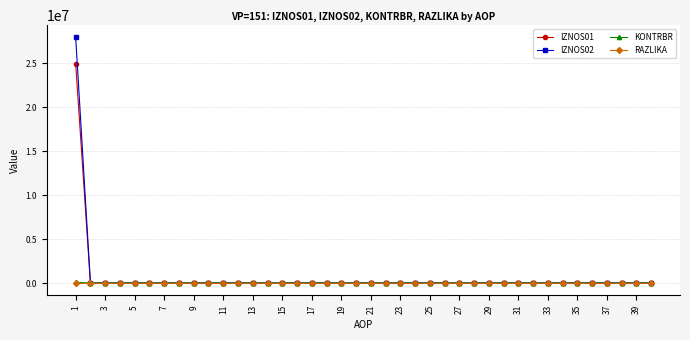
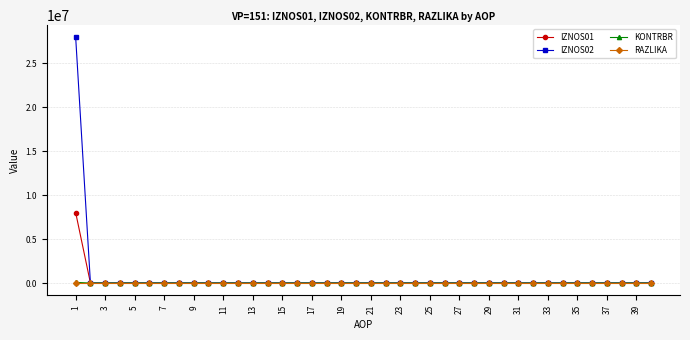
IZNOS01, 1: 25000000 -> 8000000
